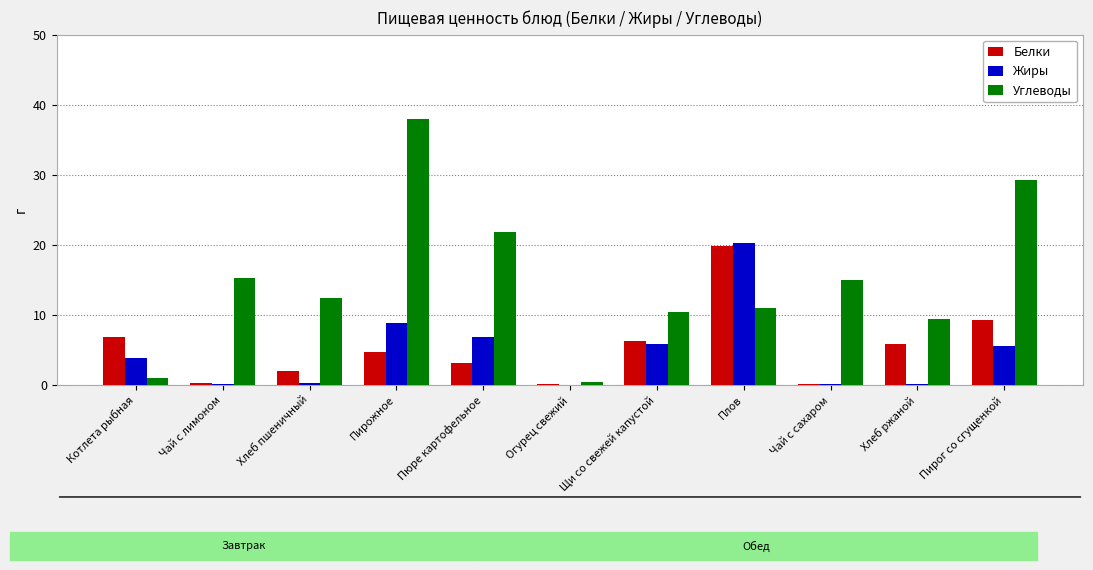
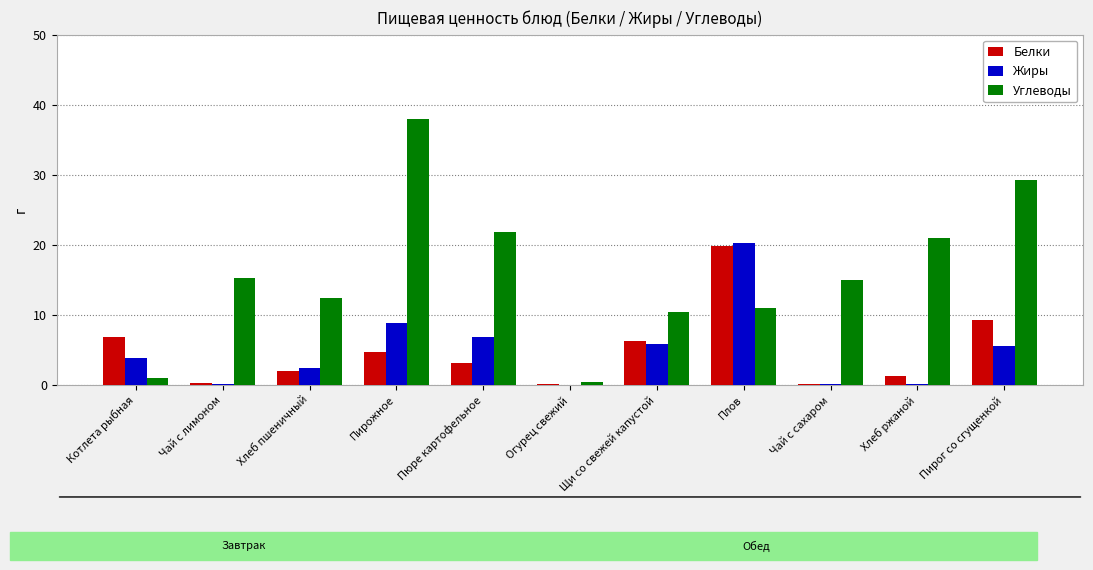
Жиры, Хлеб пшеничный: 0 -> 2
Белки, Хлеб ржаной: 6 -> 1
Углеводы, Хлеб ржаной: 9 -> 21
